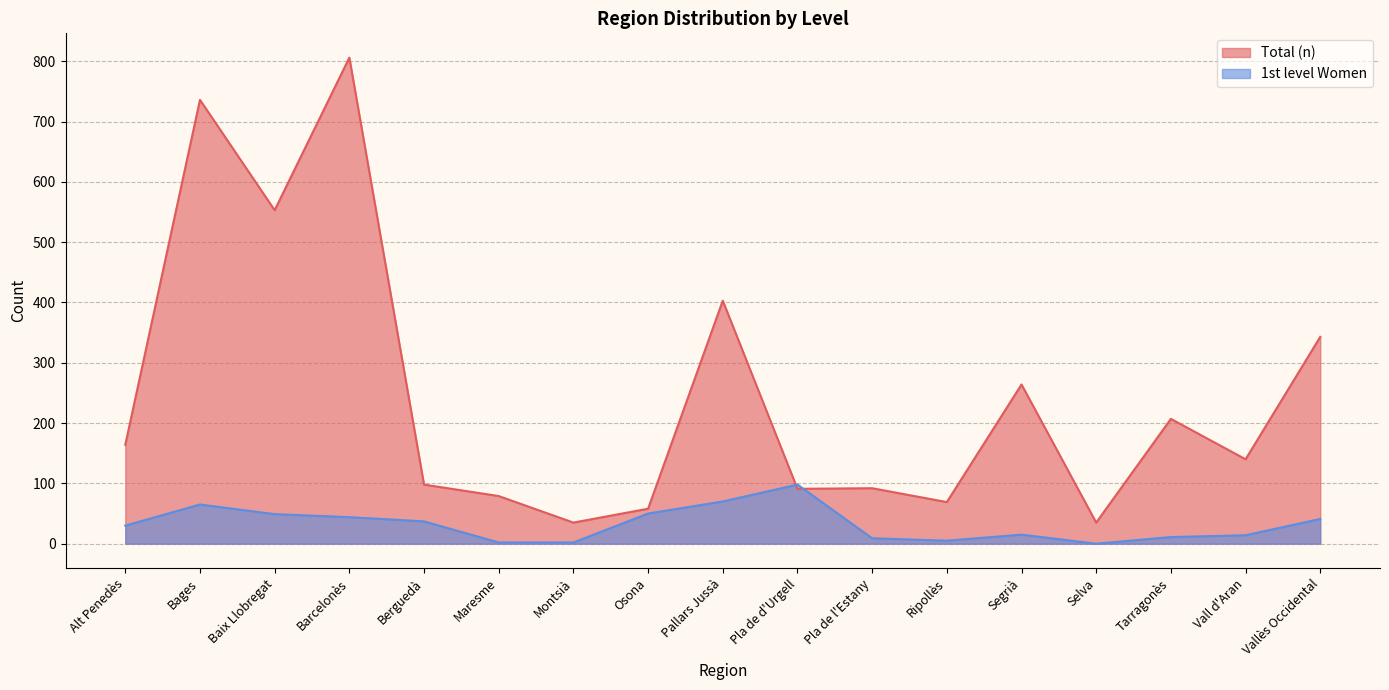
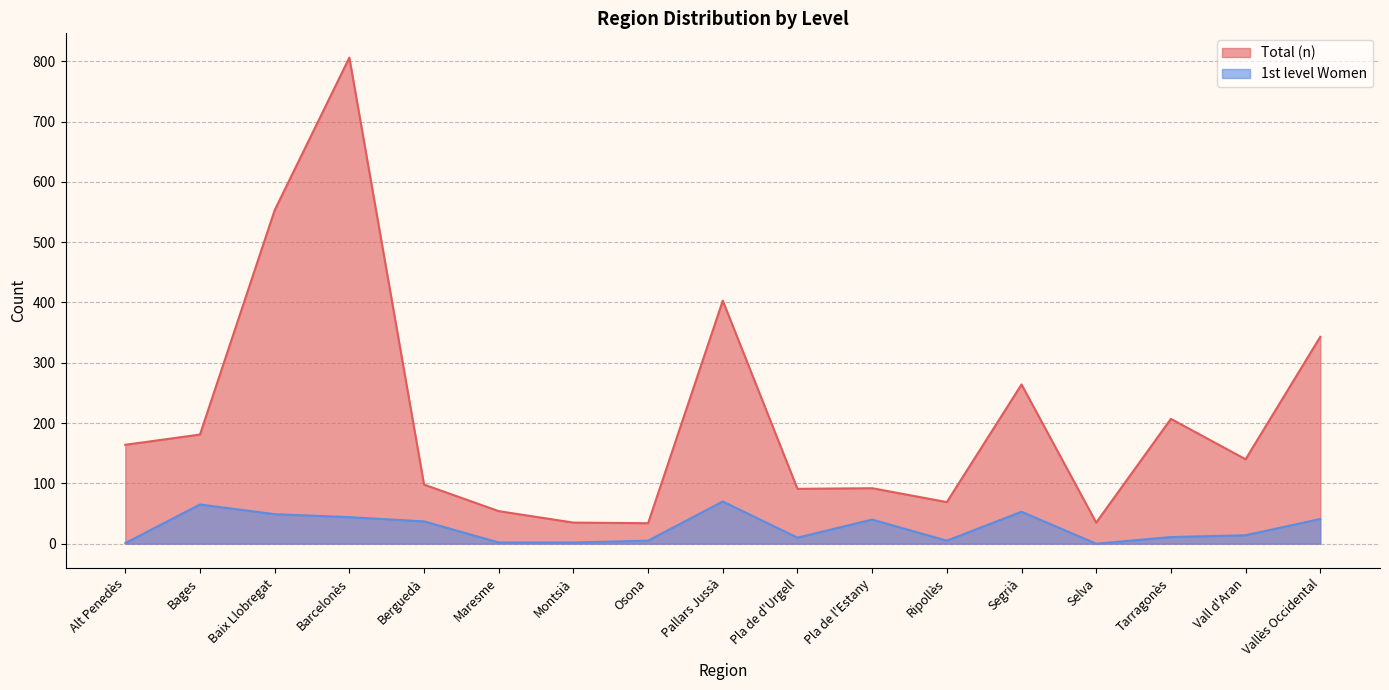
1st level Women, Alt Penedès: 30 -> 0
Total (n), Bages: 740 -> 180
Total (n), Maresme: 80 -> 50
Total (n), Osona: 60 -> 30
1st level Women, Osona: 50 -> 10
1st level Women, Pla de d'Urgell: 100 -> 10
1st level Women, Pla de l'Estany: 10 -> 40
1st level Women, Segrià: 20 -> 50
